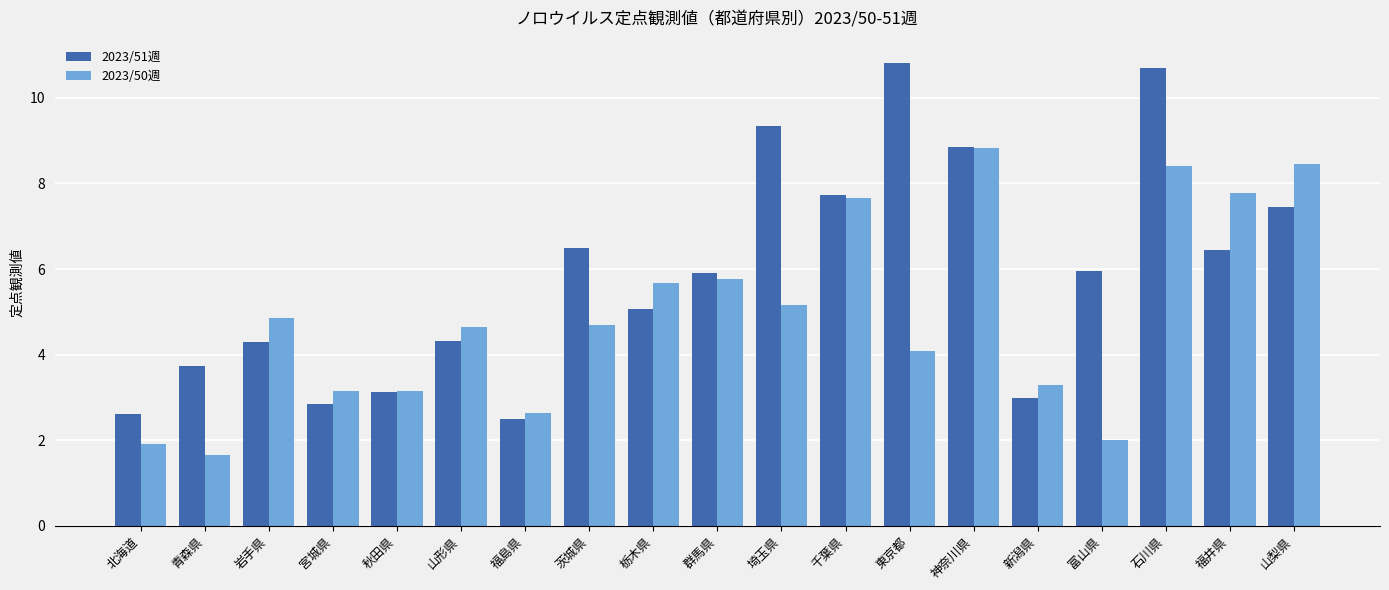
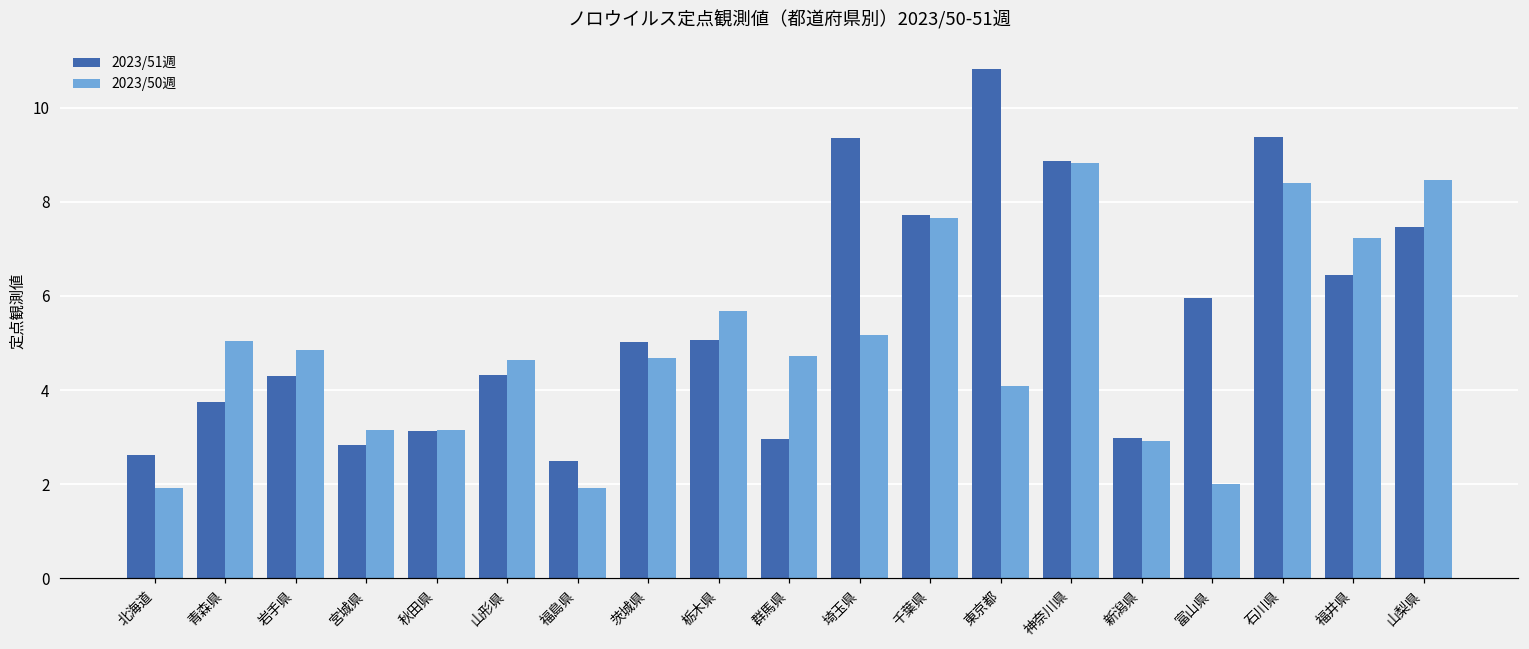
2023/50週, 青森県: 1.7 -> 5.1
2023/50週, 福島県: 2.6 -> 1.9
2023/51週, 茨城県: 6.5 -> 5.0
2023/51週, 群馬県: 5.9 -> 3.0
2023/50週, 群馬県: 5.8 -> 4.7
2023/50週, 新潟県: 3.3 -> 2.9
2023/51週, 石川県: 10.7 -> 9.4
2023/50週, 福井県: 7.8 -> 7.2
